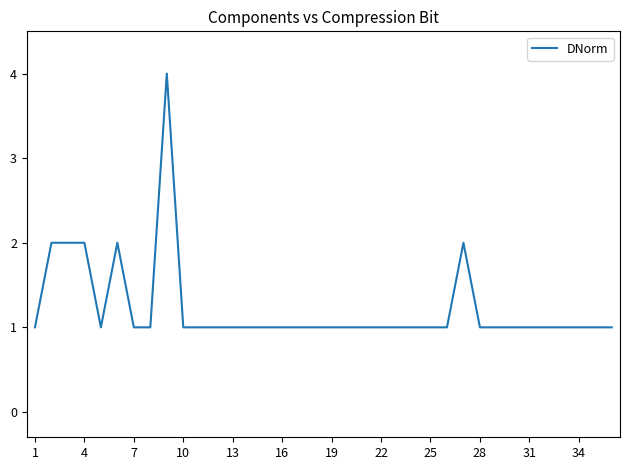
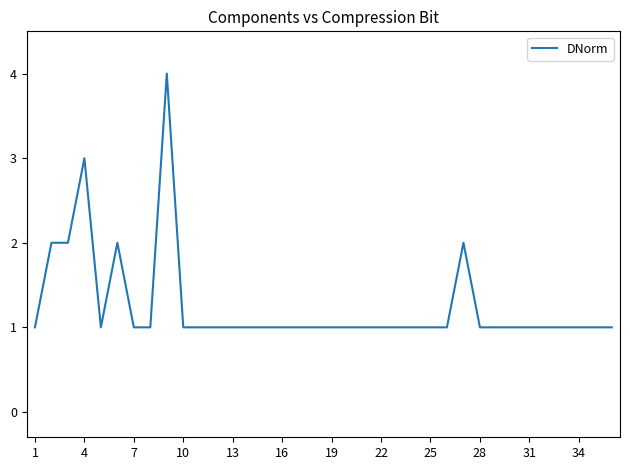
4: 2 -> 3
